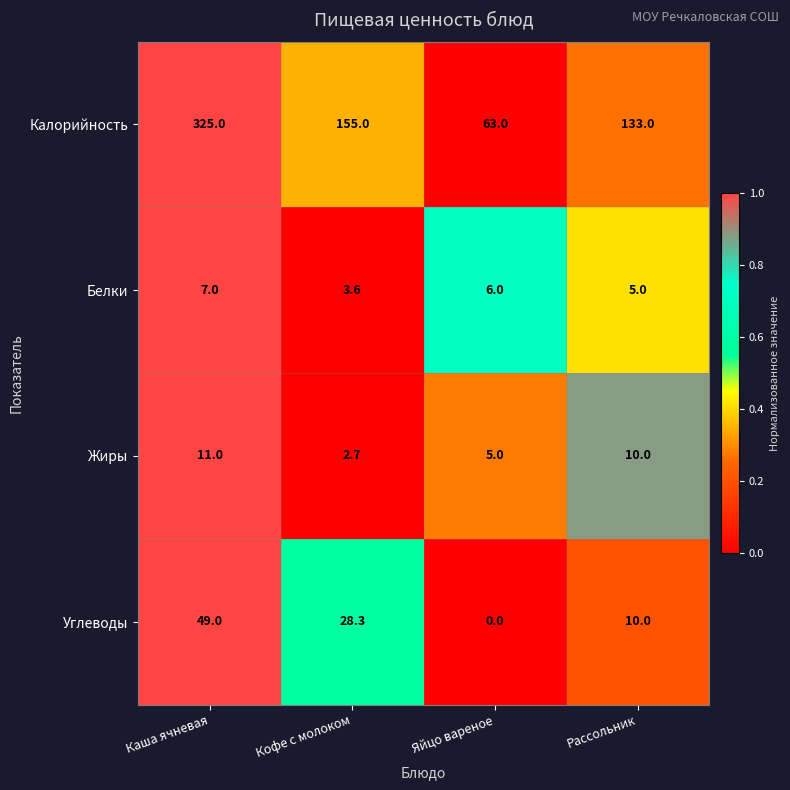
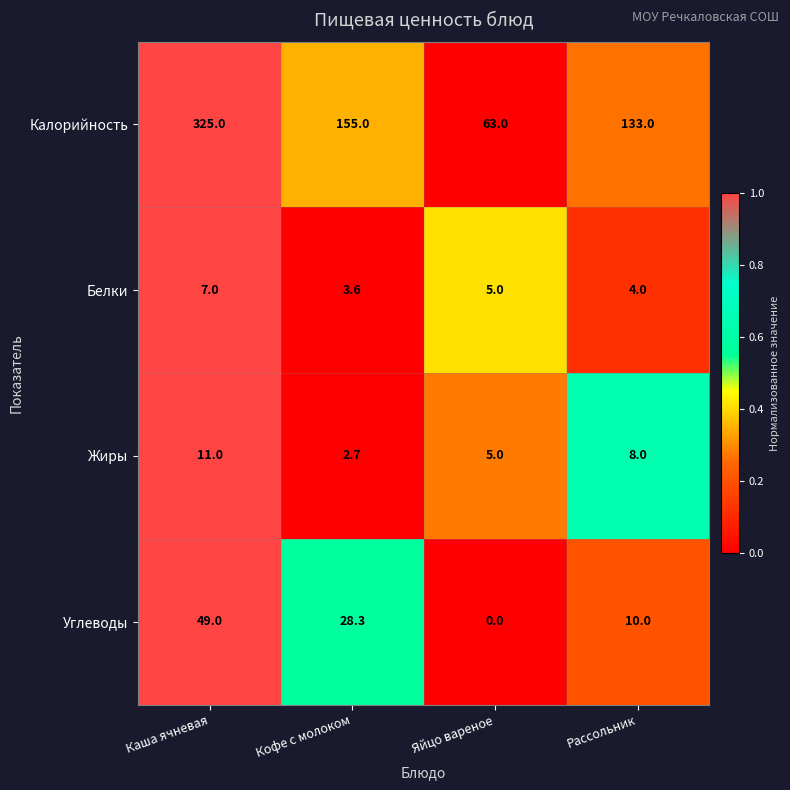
Белки, Яйцо вареное: 6.0 -> 5.0
Белки, Рассольник: 5.0 -> 4.0
Жиры, Рассольник: 10.0 -> 8.0
